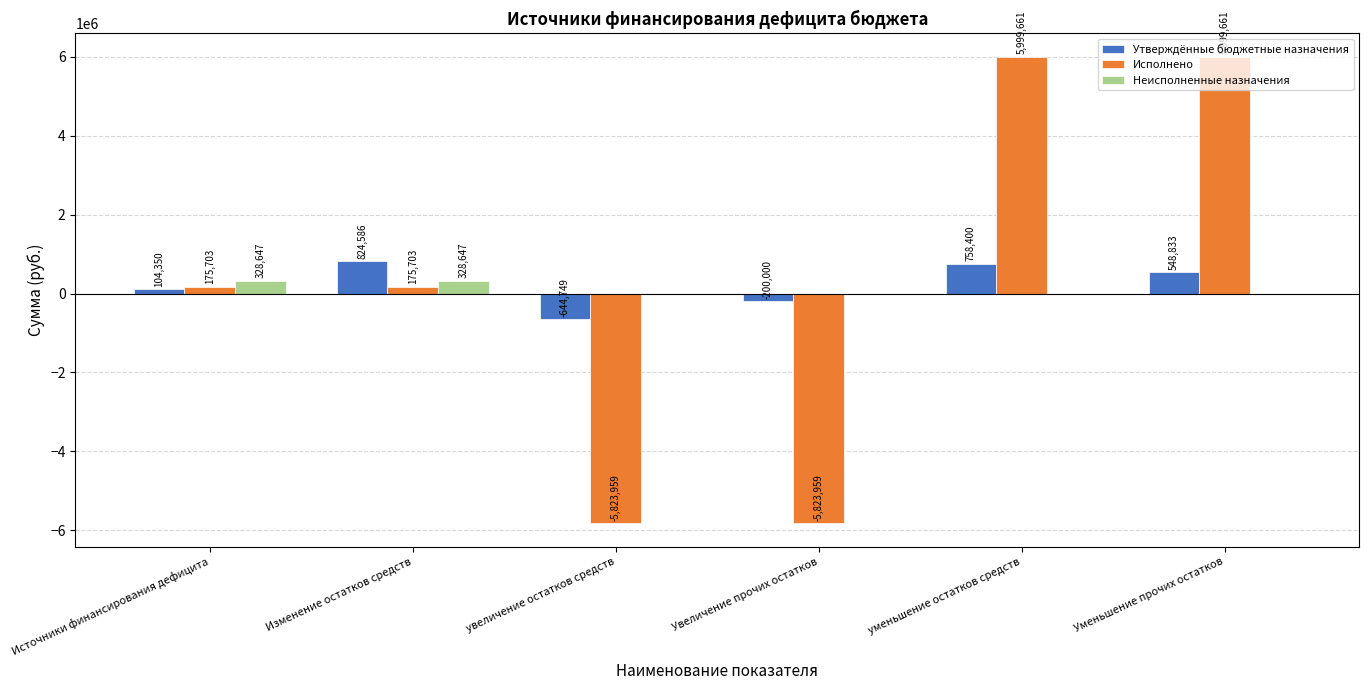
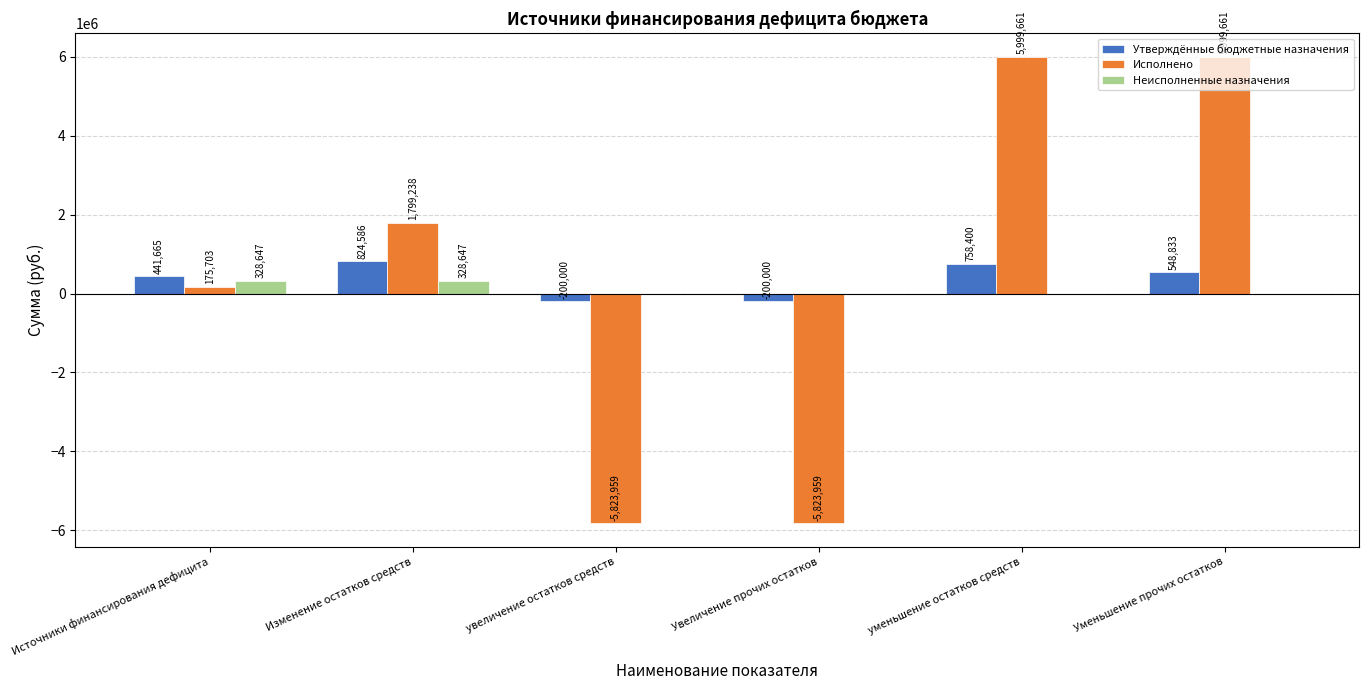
Утверждённые бюджетные назначения, Источники финансирования дефицита: 104,350 -> 441,665
Исполнено, Изменение остатков средств: 175,703 -> 1,799,238
Утверждённые бюджетные назначения, увеличение остатков средств: -644,749 -> -200,000
